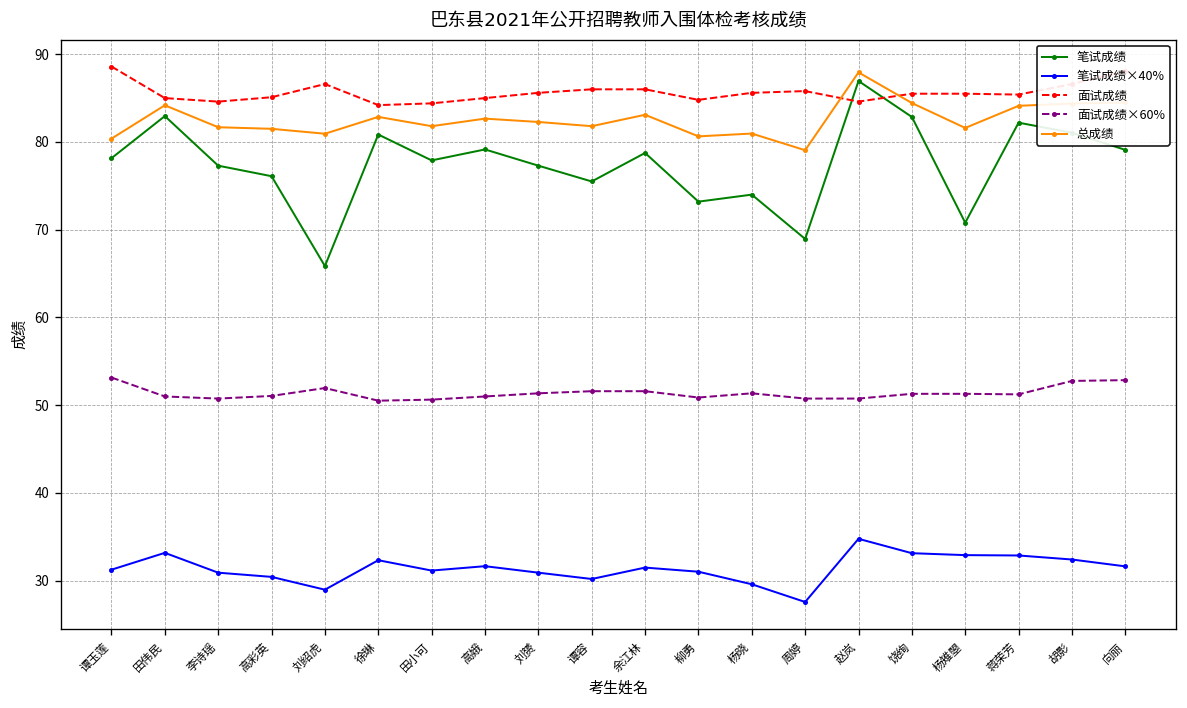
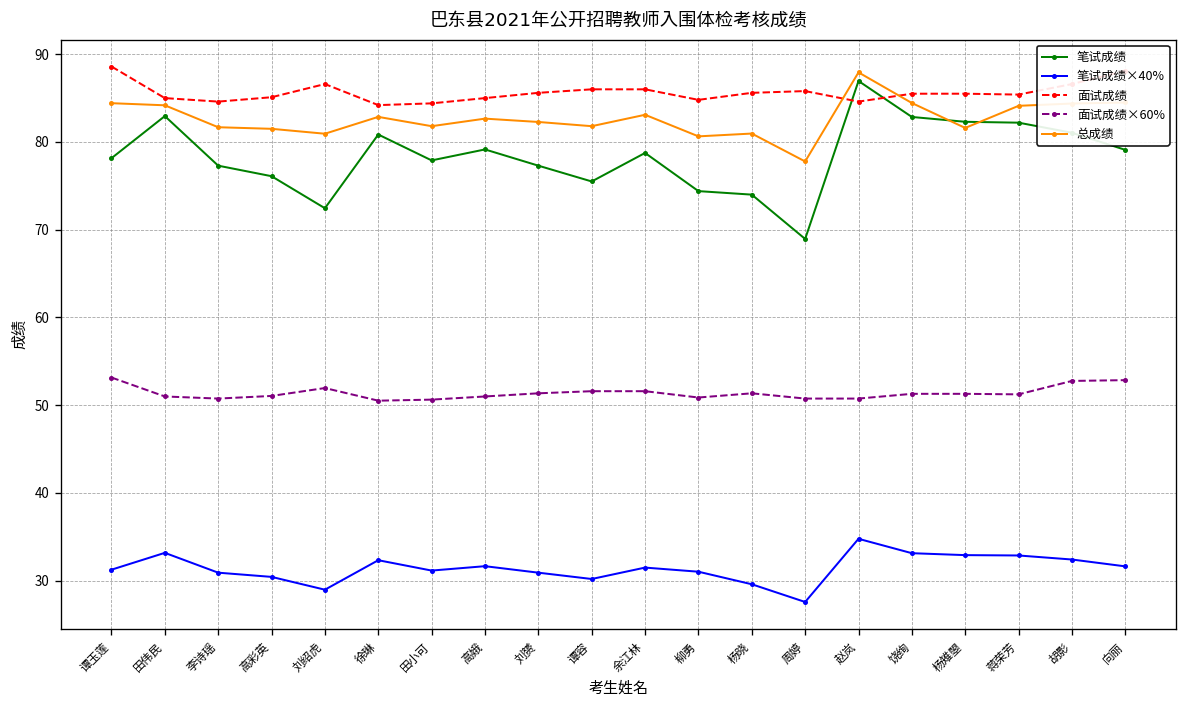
总成绩, 谭玉莲: 80 -> 84
笔试成绩, 刘绍虎: 66 -> 72
笔试成绩, 柳勇: 73 -> 74
总成绩, 周婷: 79 -> 78
笔试成绩, 杨雉曌: 71 -> 82
